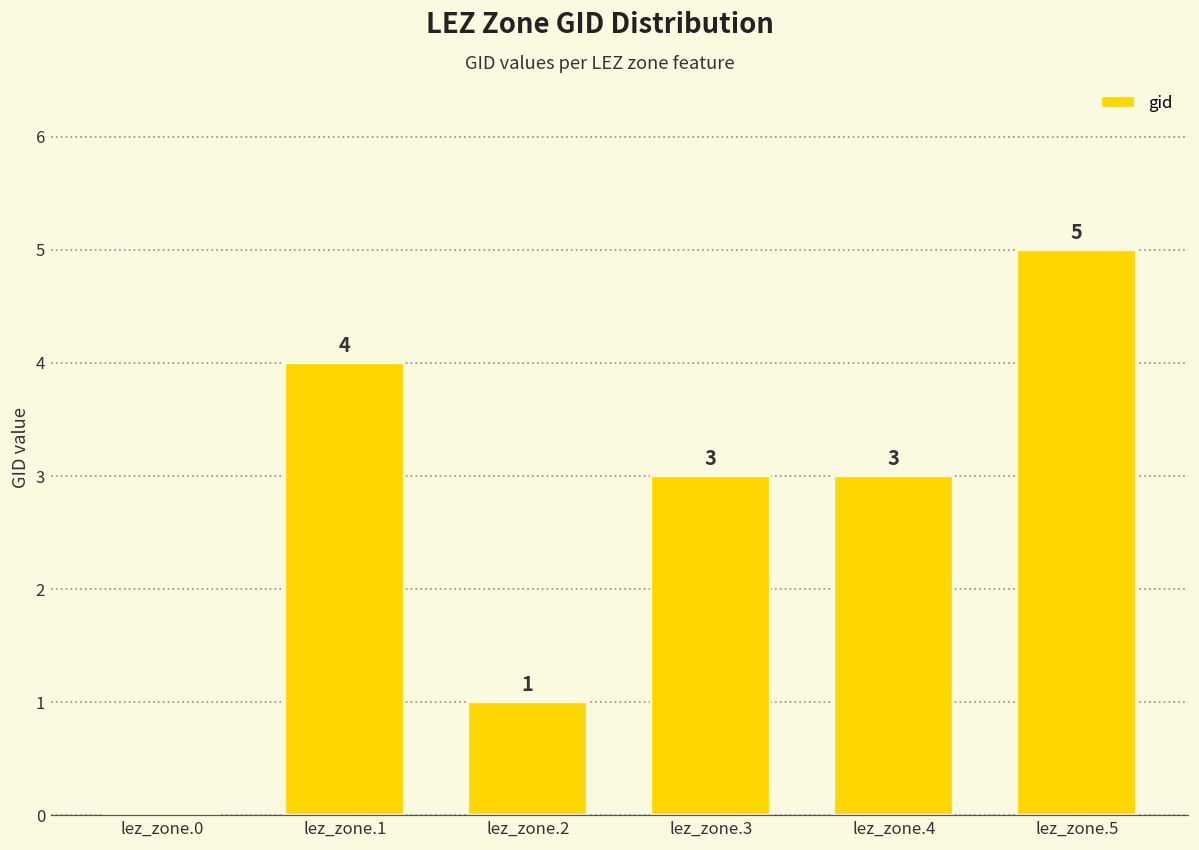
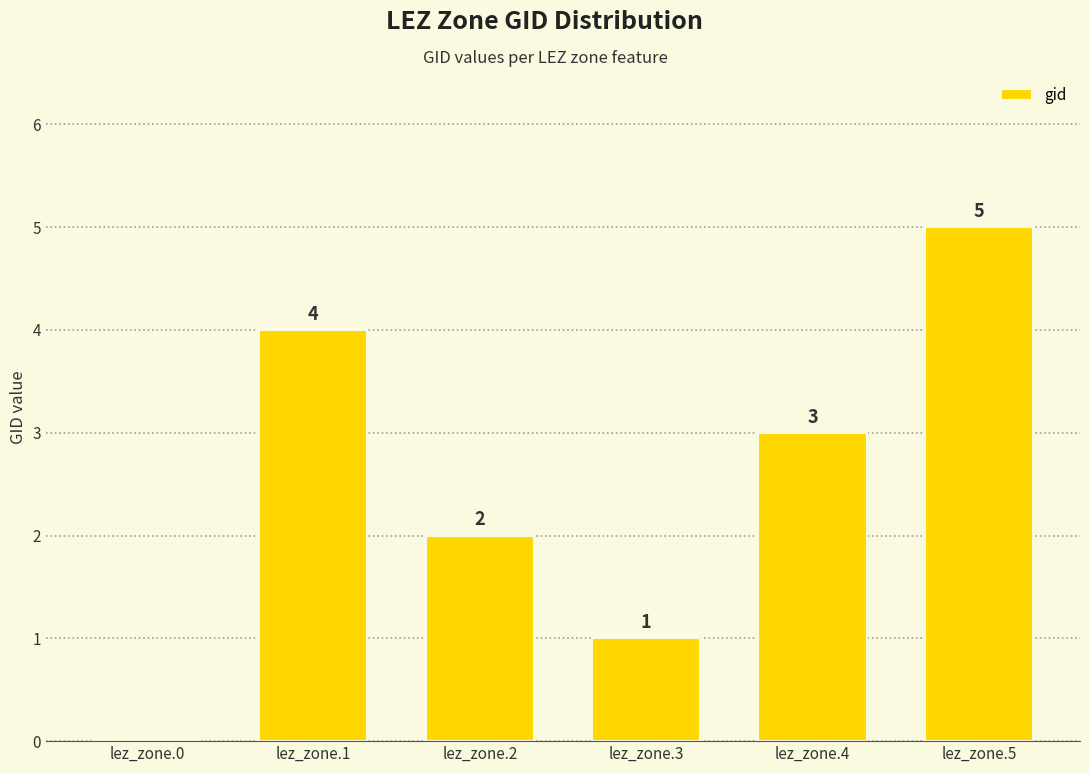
lez_zone.2: 1 -> 2
lez_zone.3: 3 -> 1
